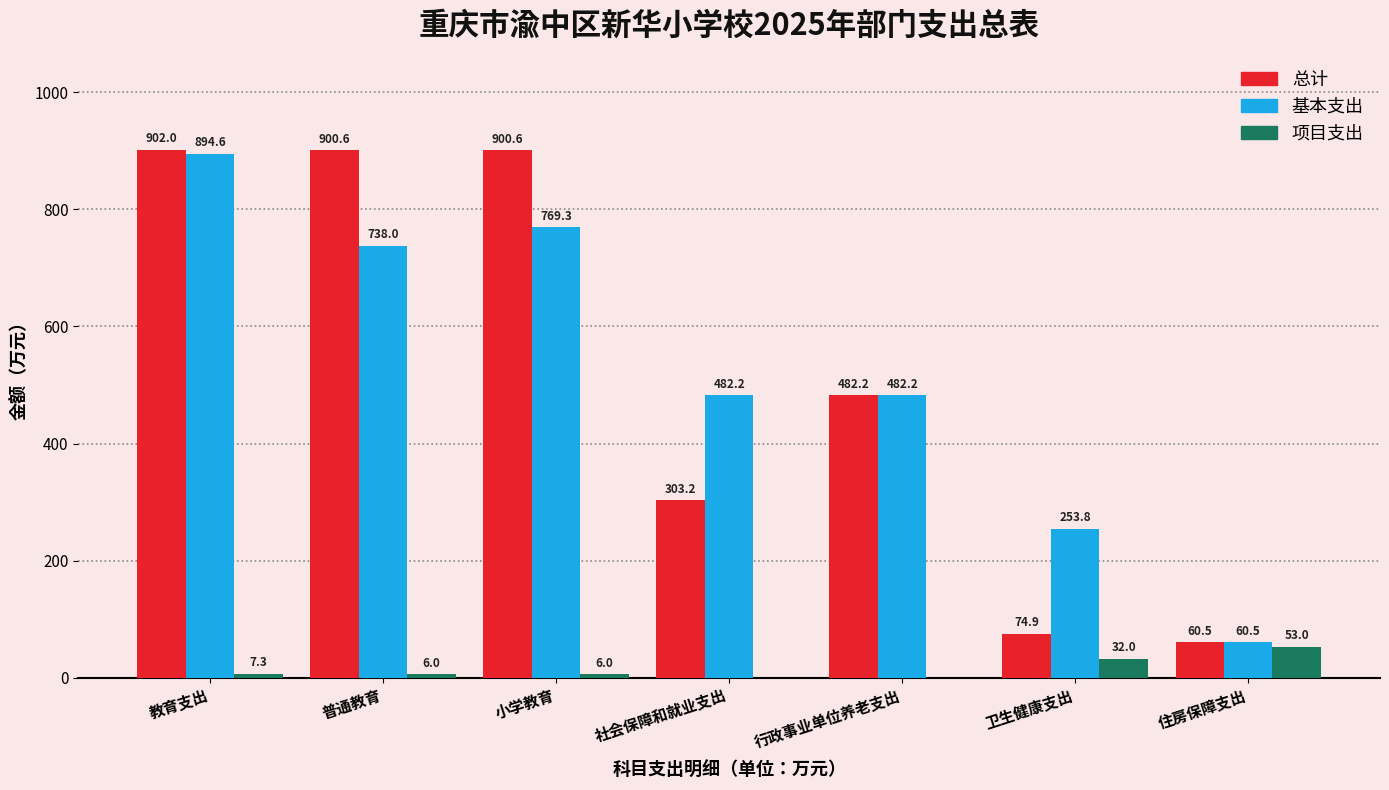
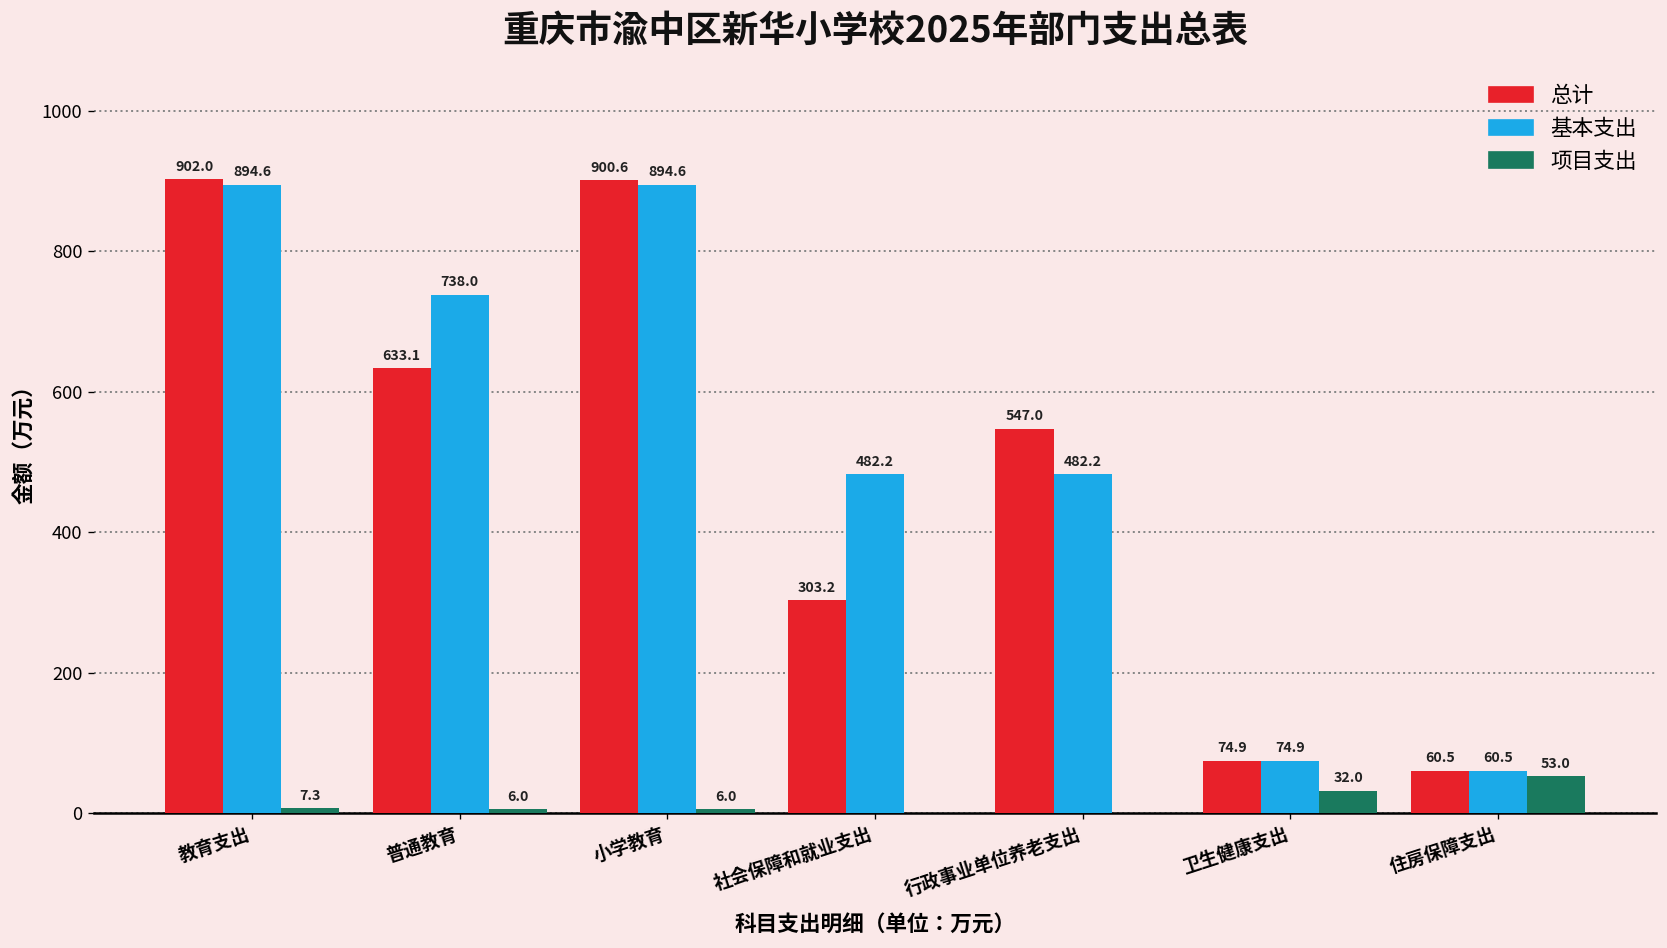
总计, 普通教育: 900.6 -> 633.1
基本支出, 小学教育: 769.3 -> 894.6
总计, 行政事业单位养老支出: 482.2 -> 547.0
基本支出, 卫生健康支出: 253.8 -> 74.9
